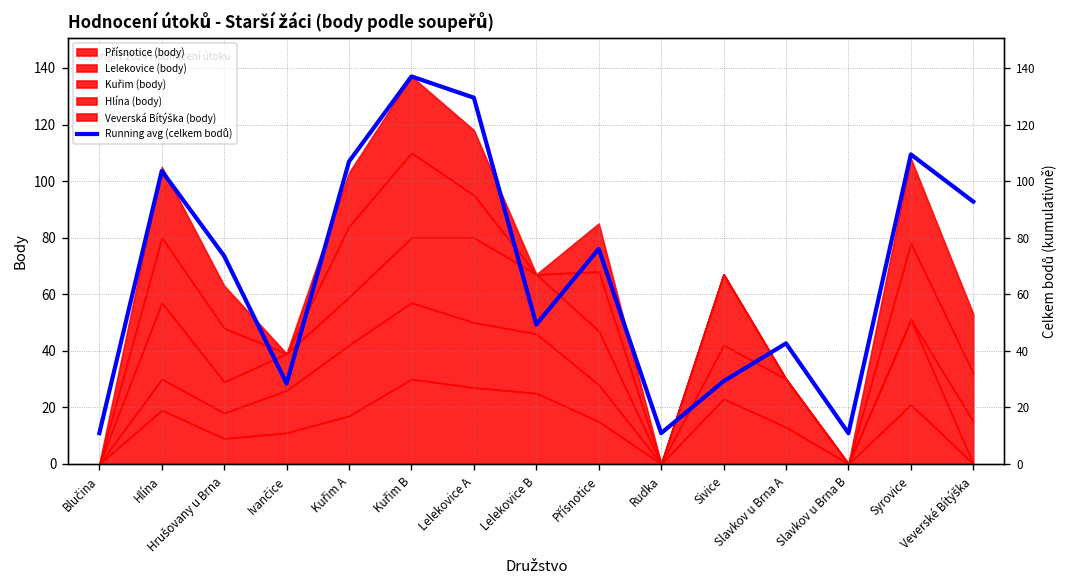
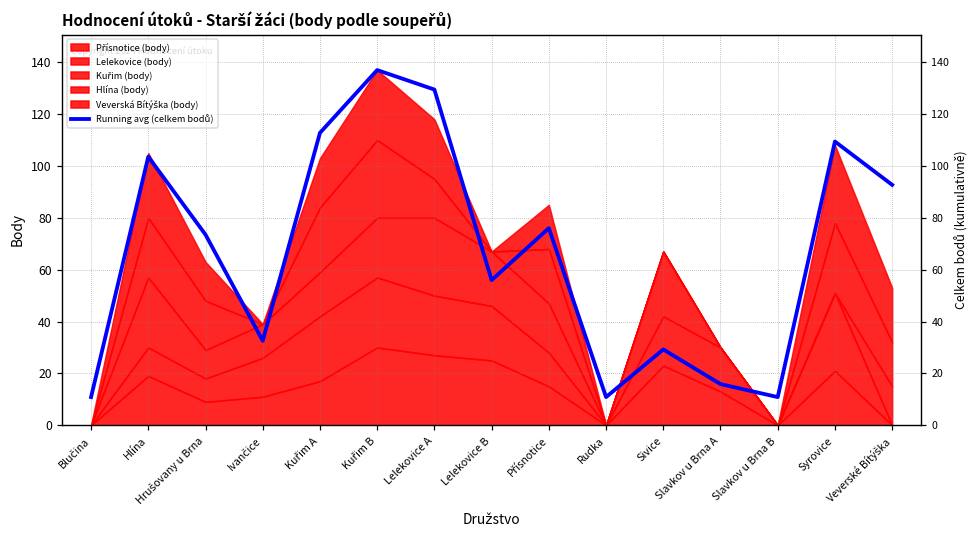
Running avg (celkem bodů), Ivančice: 28 -> 33
Running avg (celkem bodů), Kuřim A: 107 -> 113
Running avg (celkem bodů), Lelekovice B: 49 -> 56
Running avg (celkem bodů), Slavkov u Brna A: 43 -> 16
